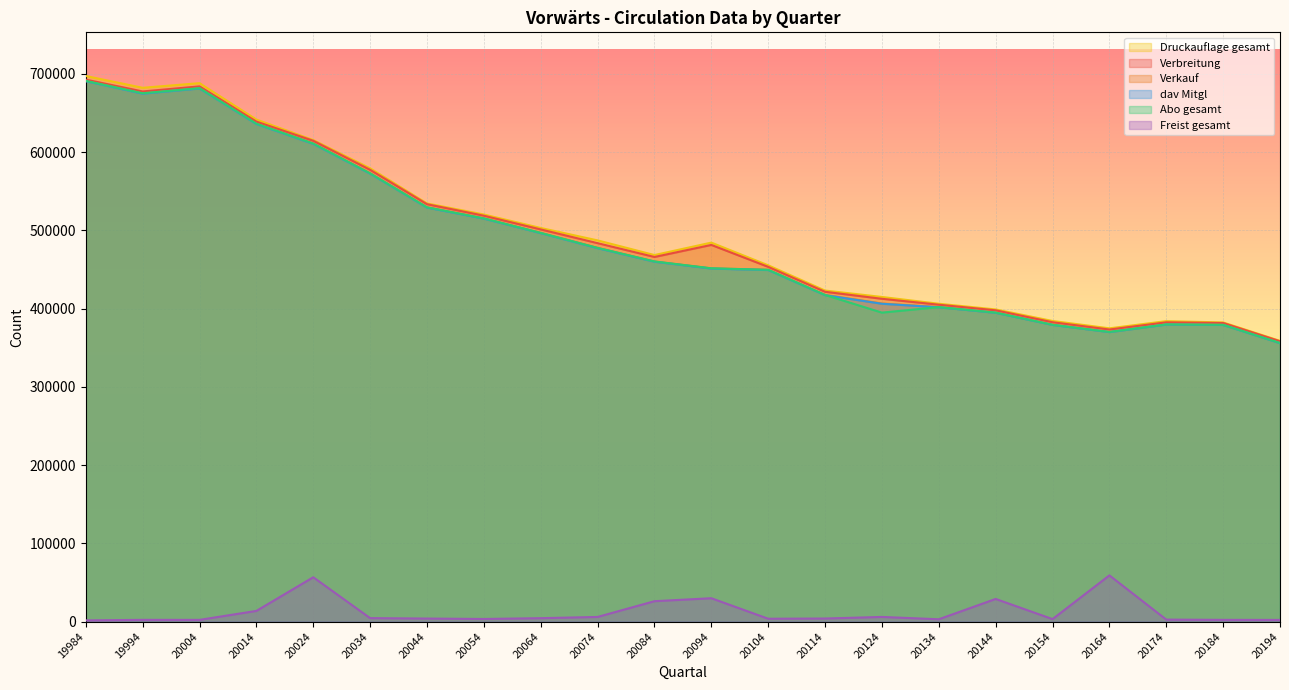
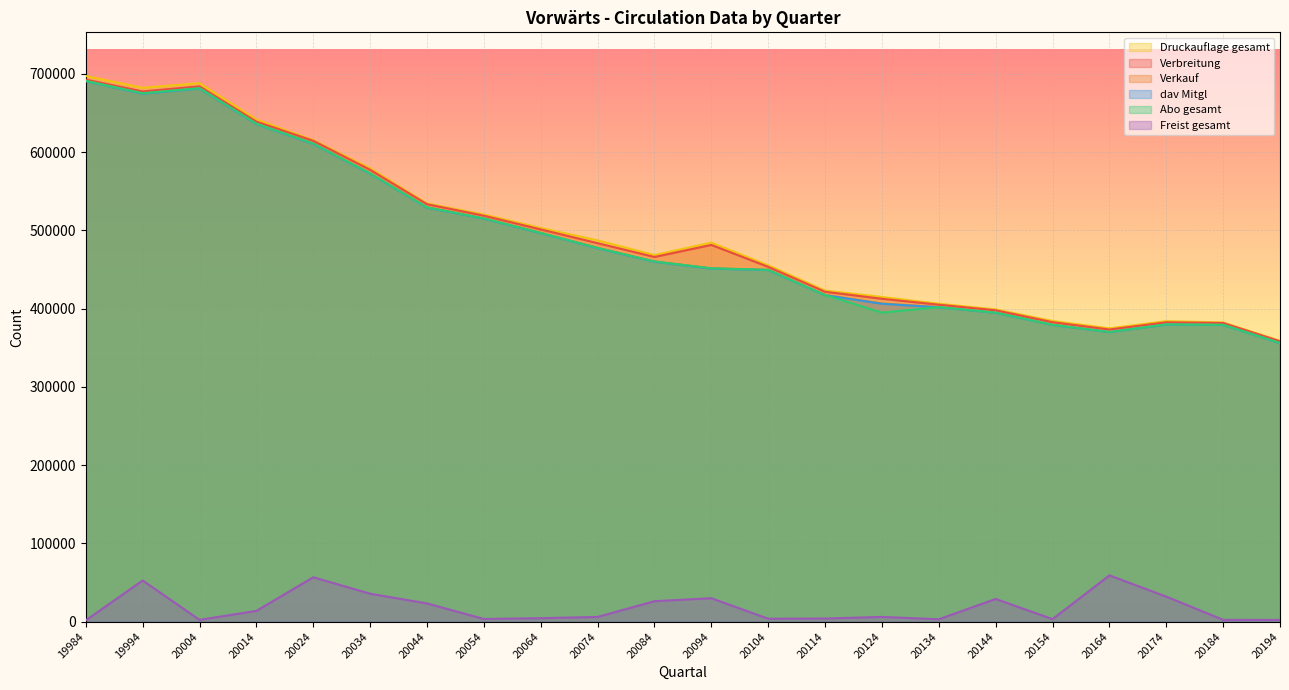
Freist gesamt, 19994: 0 -> 50000
Freist gesamt, 20034: 0 -> 40000
Freist gesamt, 20044: 0 -> 20000
Freist gesamt, 20174: 0 -> 30000
